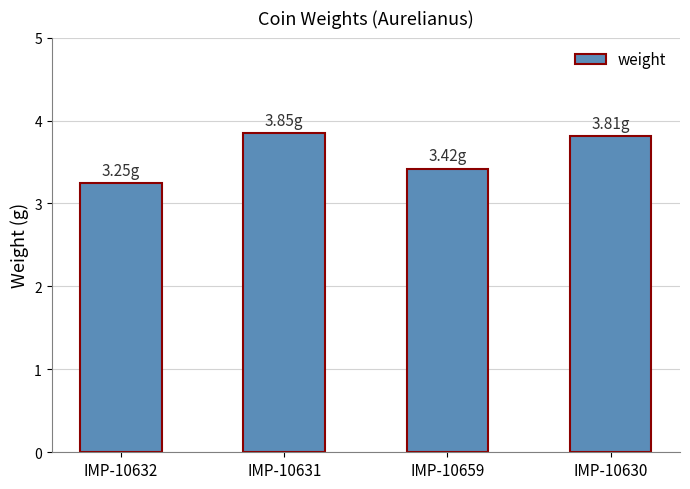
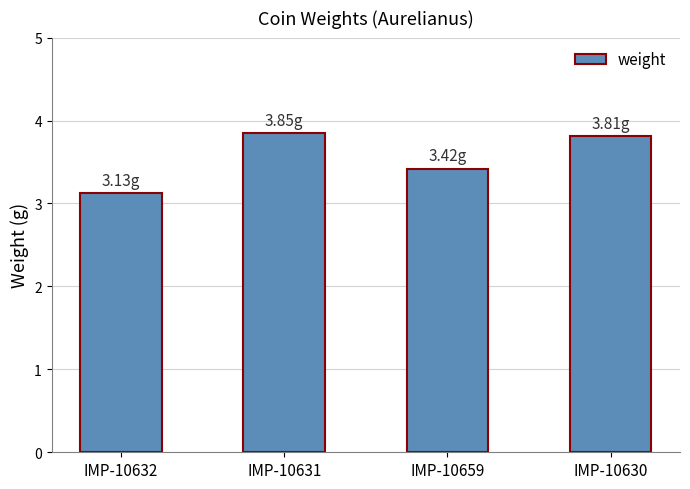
IMP-10632: 3.25g -> 3.13g
